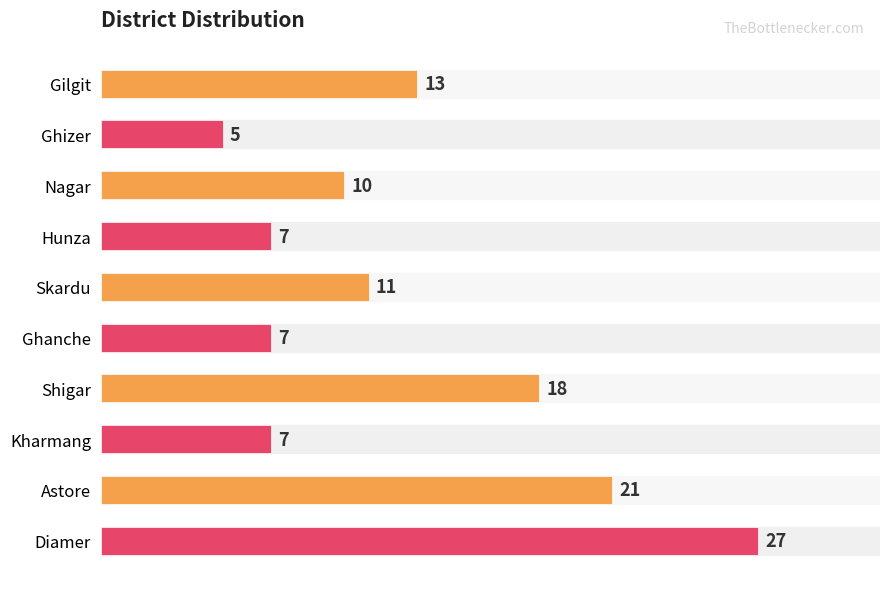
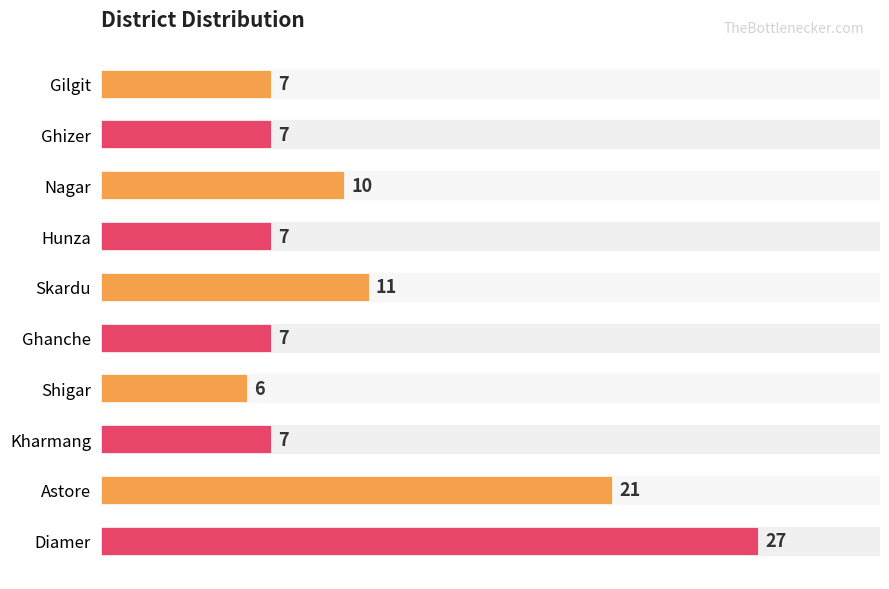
Gilgit: 13 -> 7
Ghizer: 5 -> 7
Shigar: 18 -> 6
